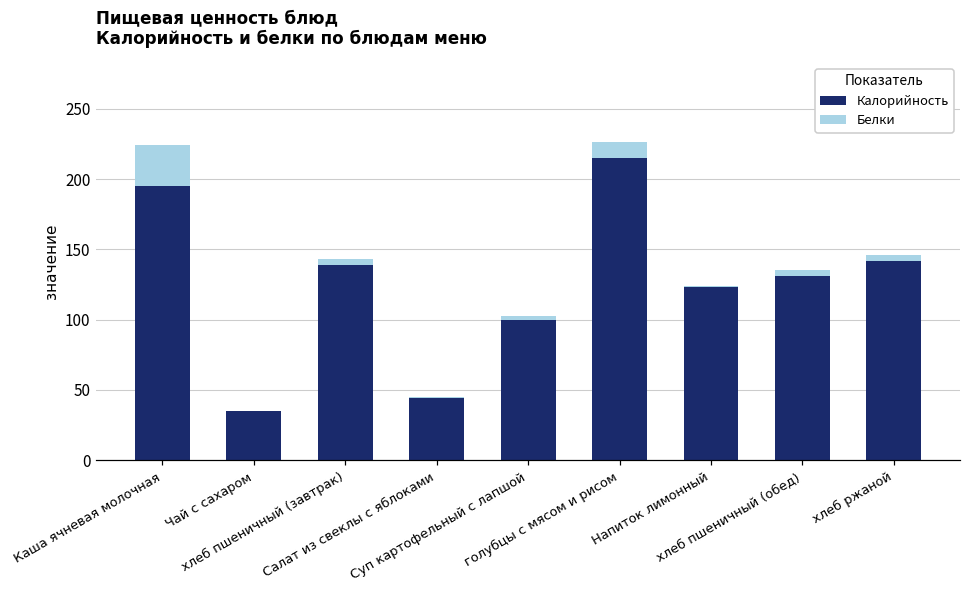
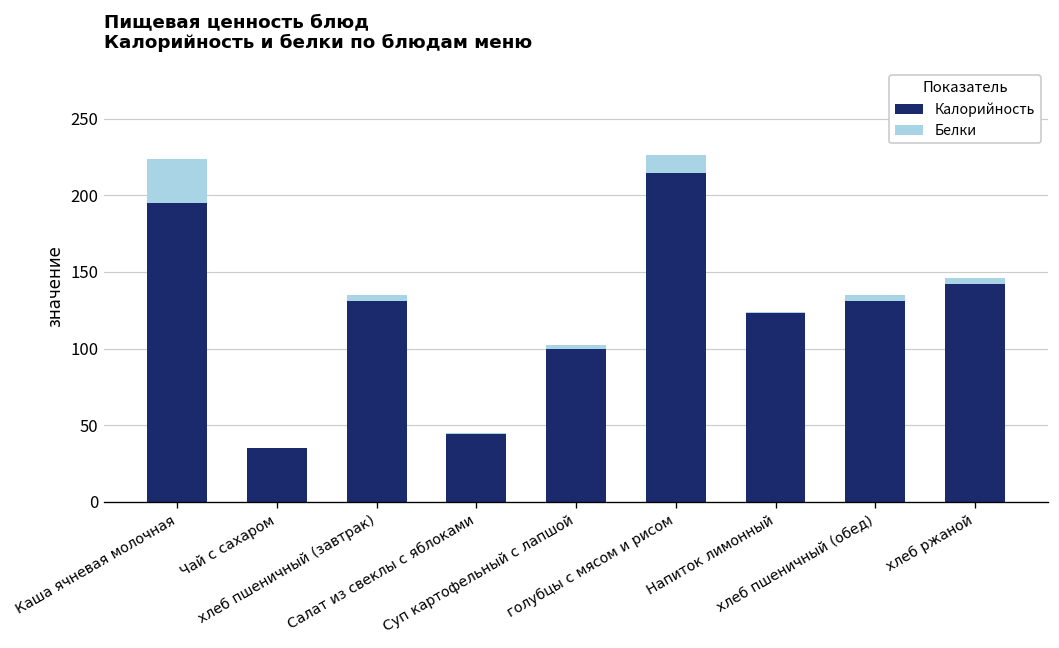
Калорийность, хлеб пшеничный (завтрак): 139 -> 131
